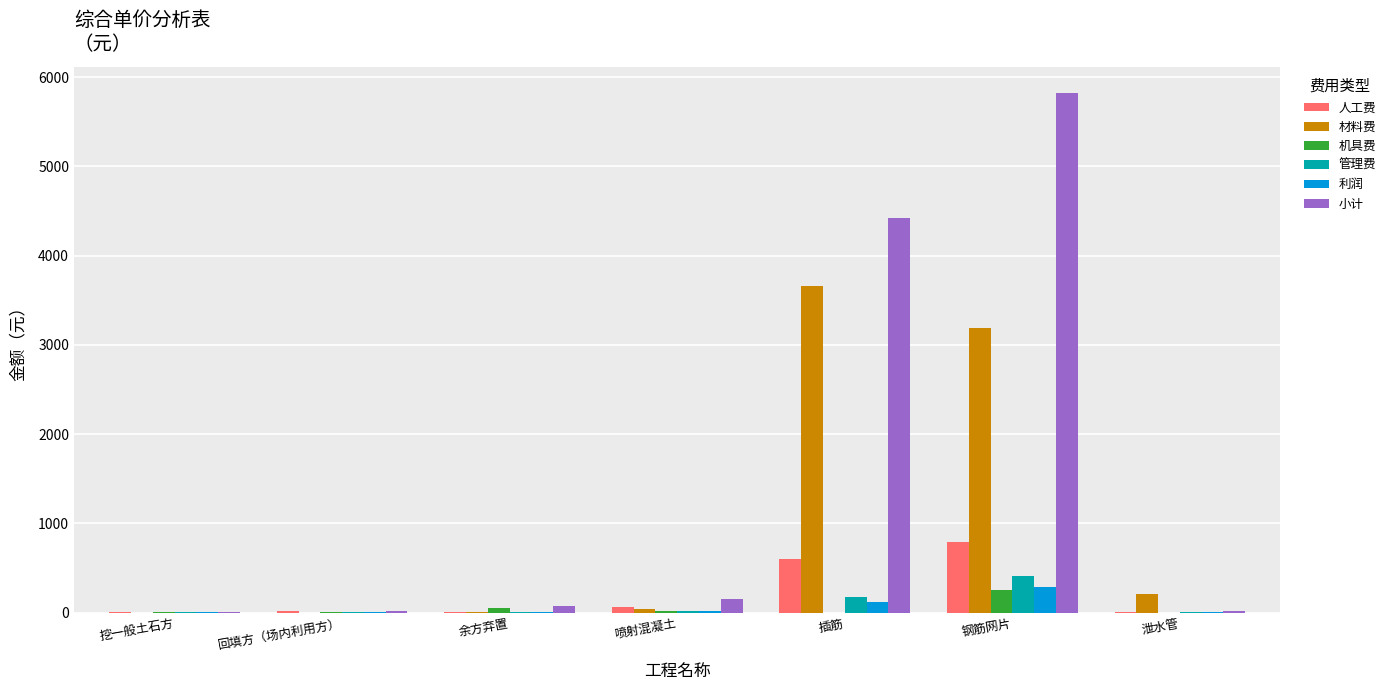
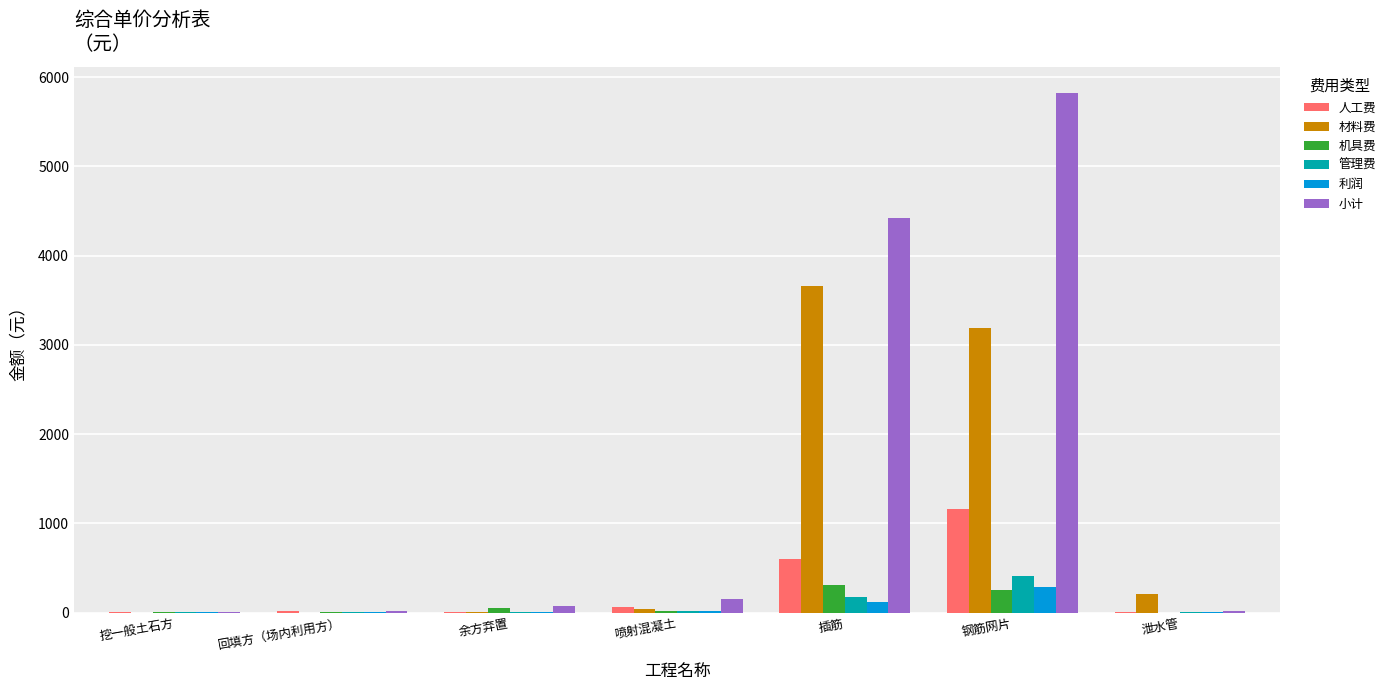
机具费, 插筋: 0 -> 300
人工费, 钢筋网片: 800 -> 1200
